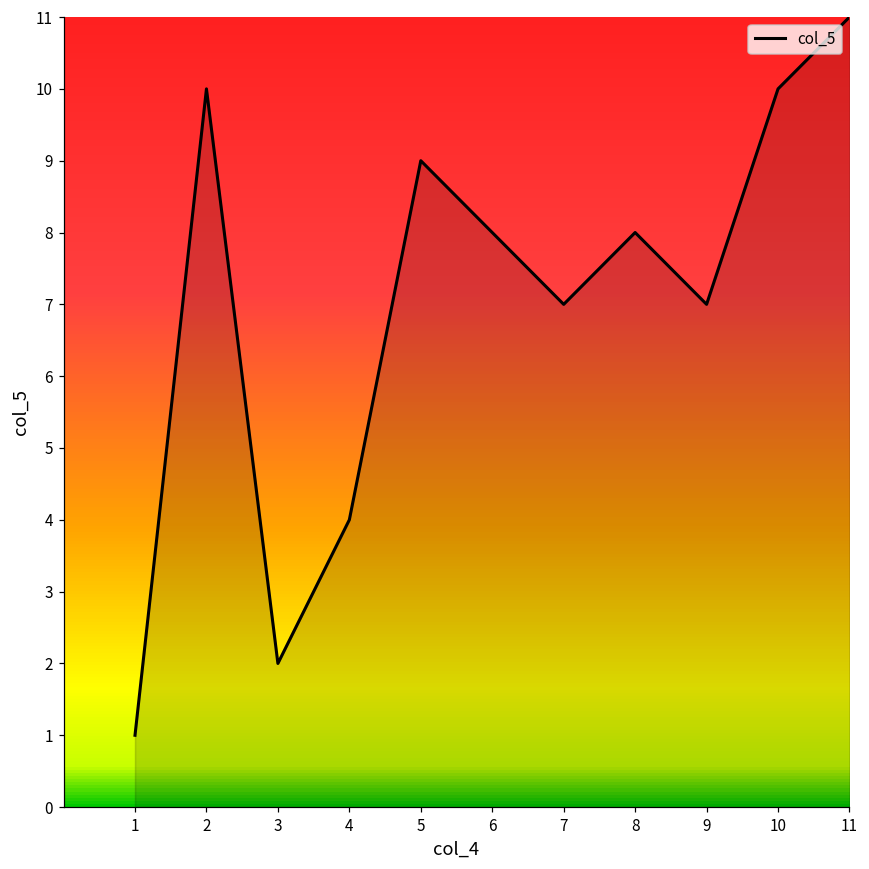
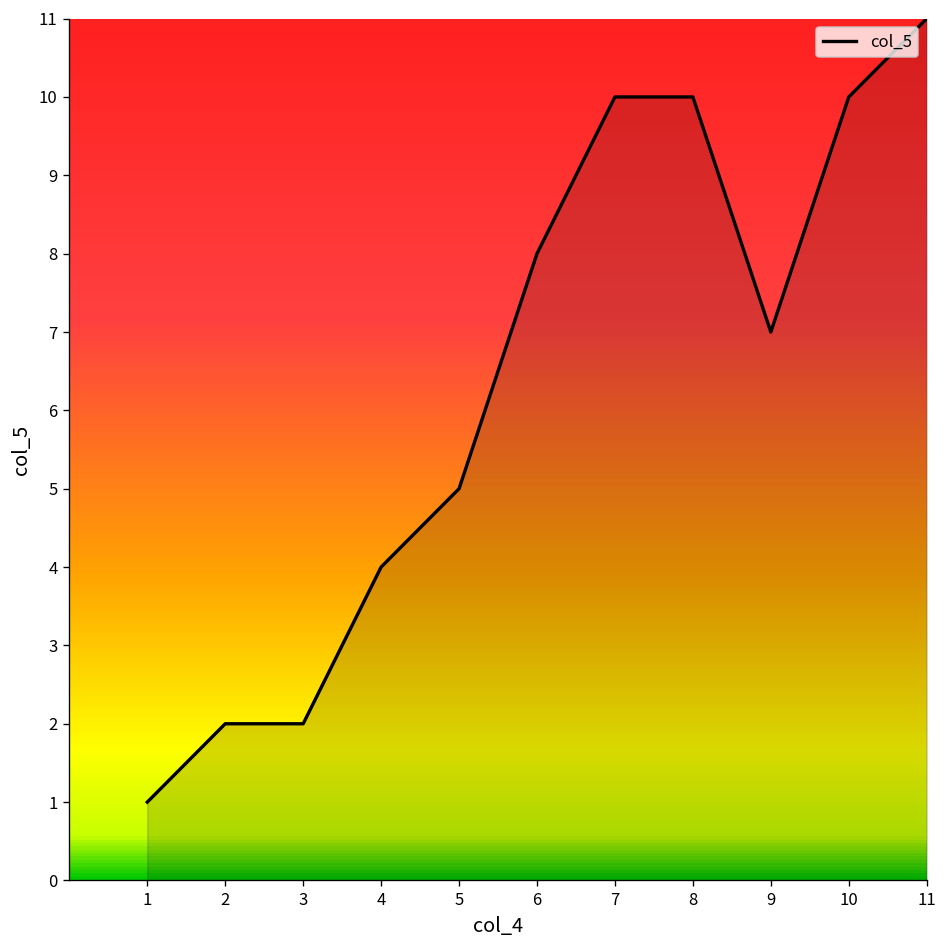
2: 10 -> 2
5: 9 -> 5
7: 7 -> 10
8: 8 -> 10
